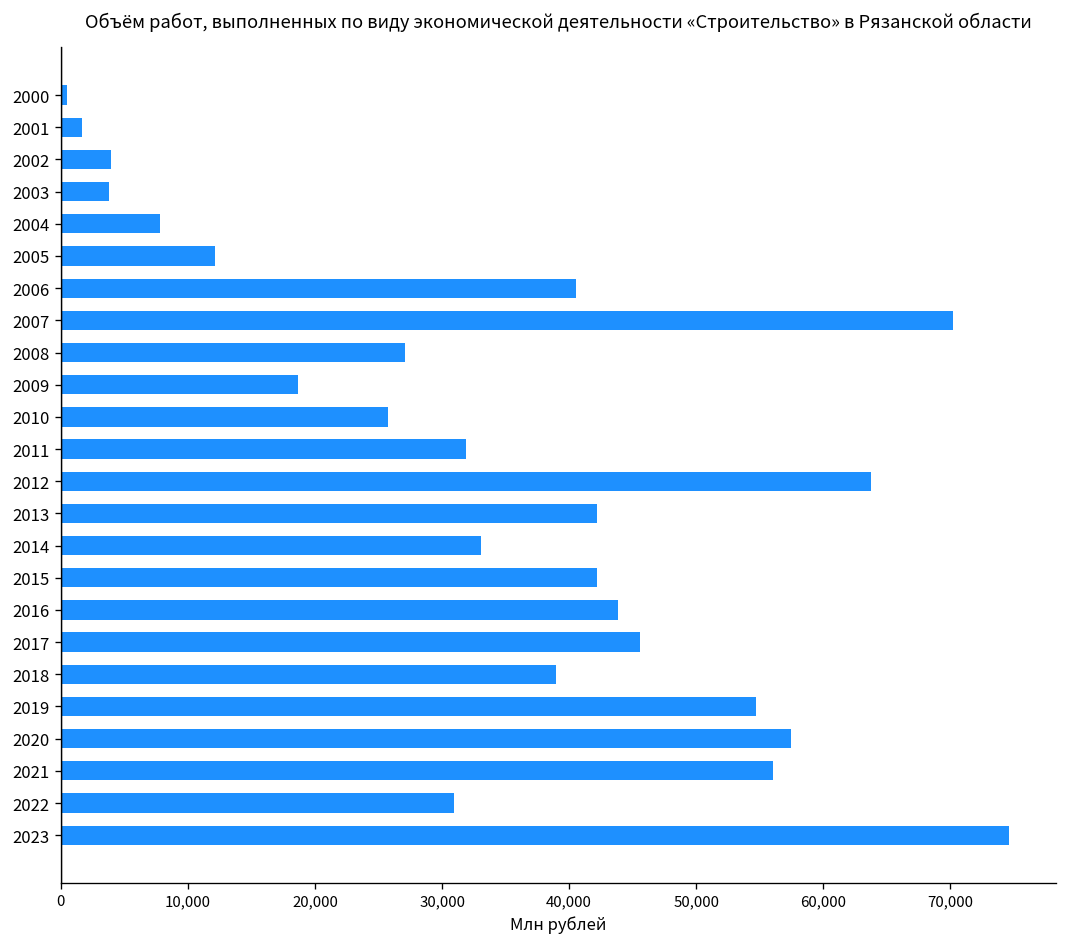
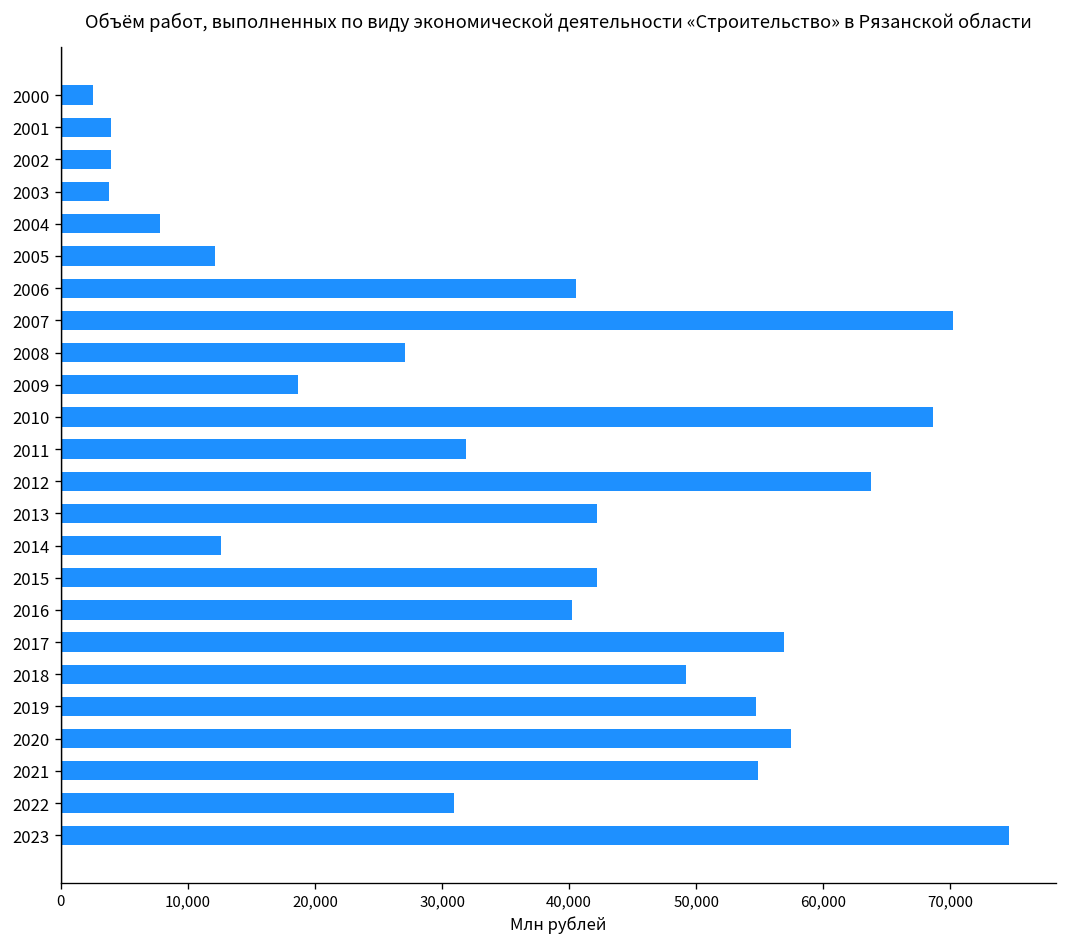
2000: 500 -> 2,600
2001: 1,700 -> 3,900
2010: 25,800 -> 68,600
2014: 33,100 -> 12,600
2016: 43,800 -> 40,200
2017: 45,600 -> 56,900
2018: 39,000 -> 49,200
2021: 56,000 -> 54,900
